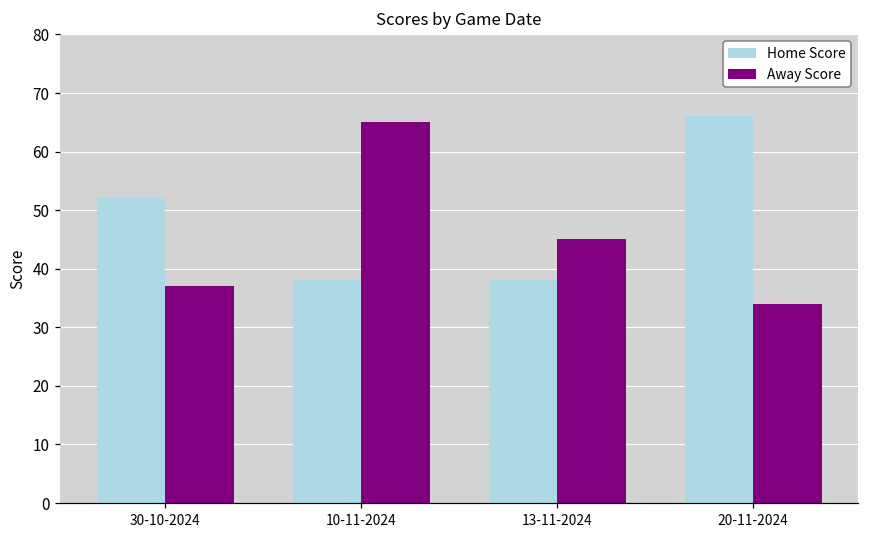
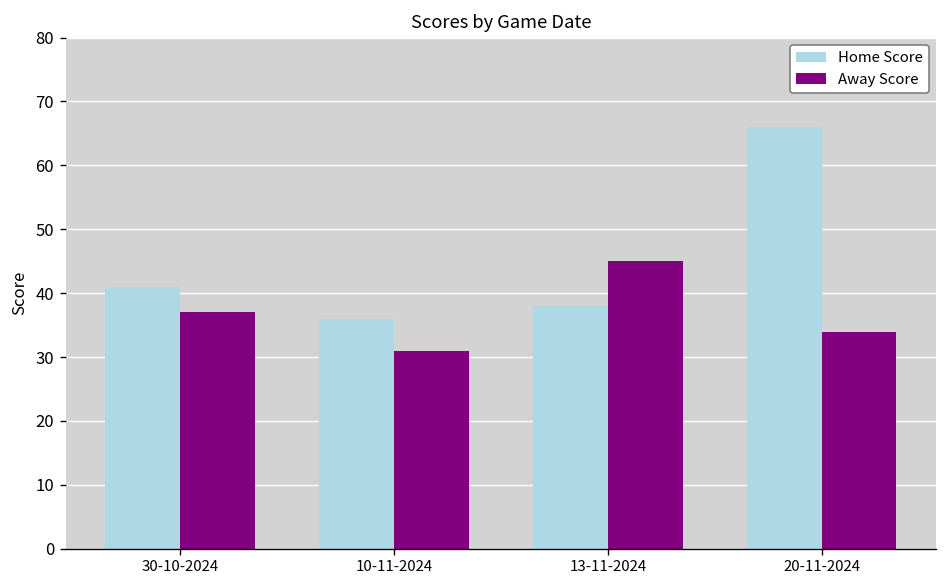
Home Score, 30-10-2024: 52 -> 41
Home Score, 10-11-2024: 38 -> 36
Away Score, 10-11-2024: 65 -> 31
